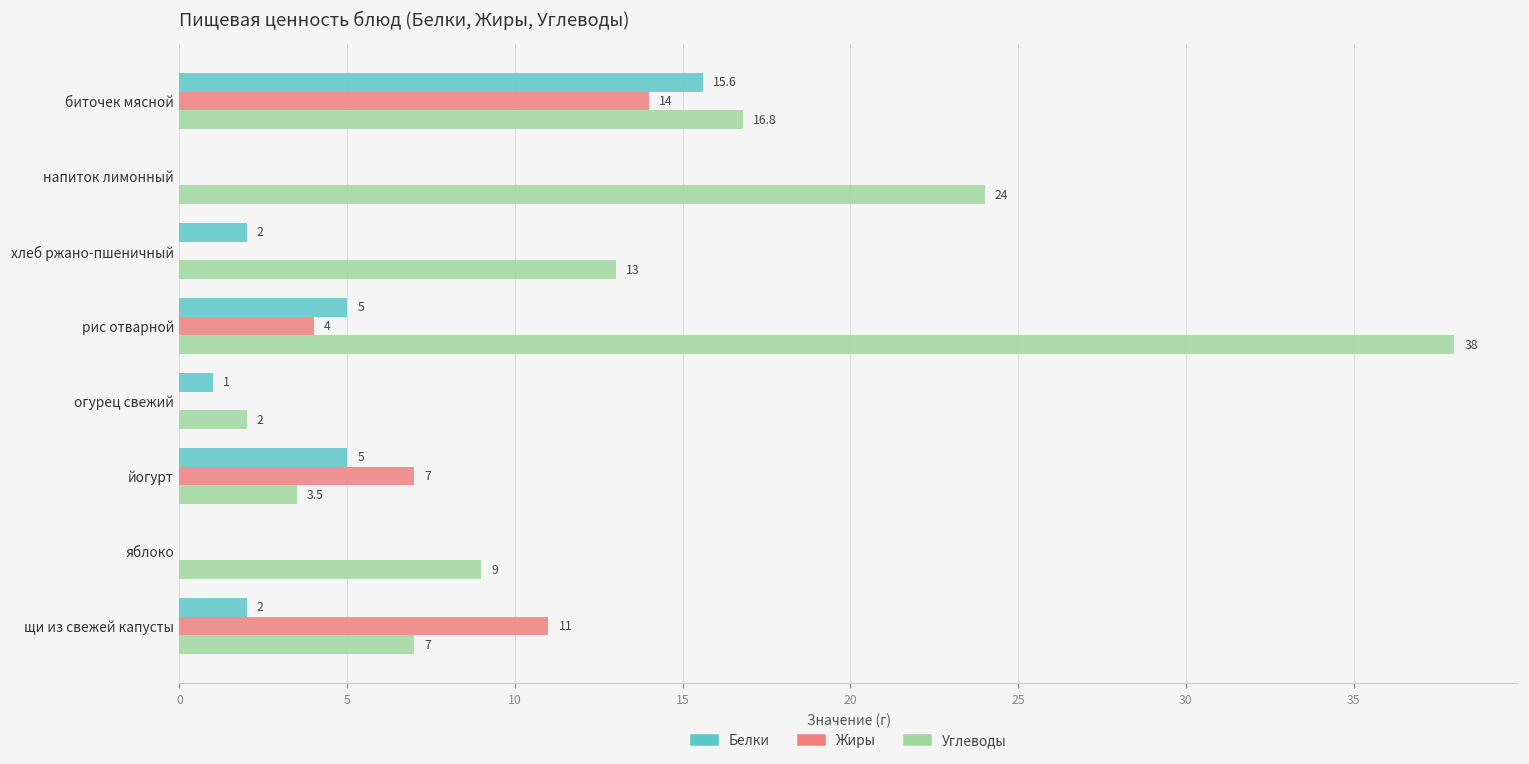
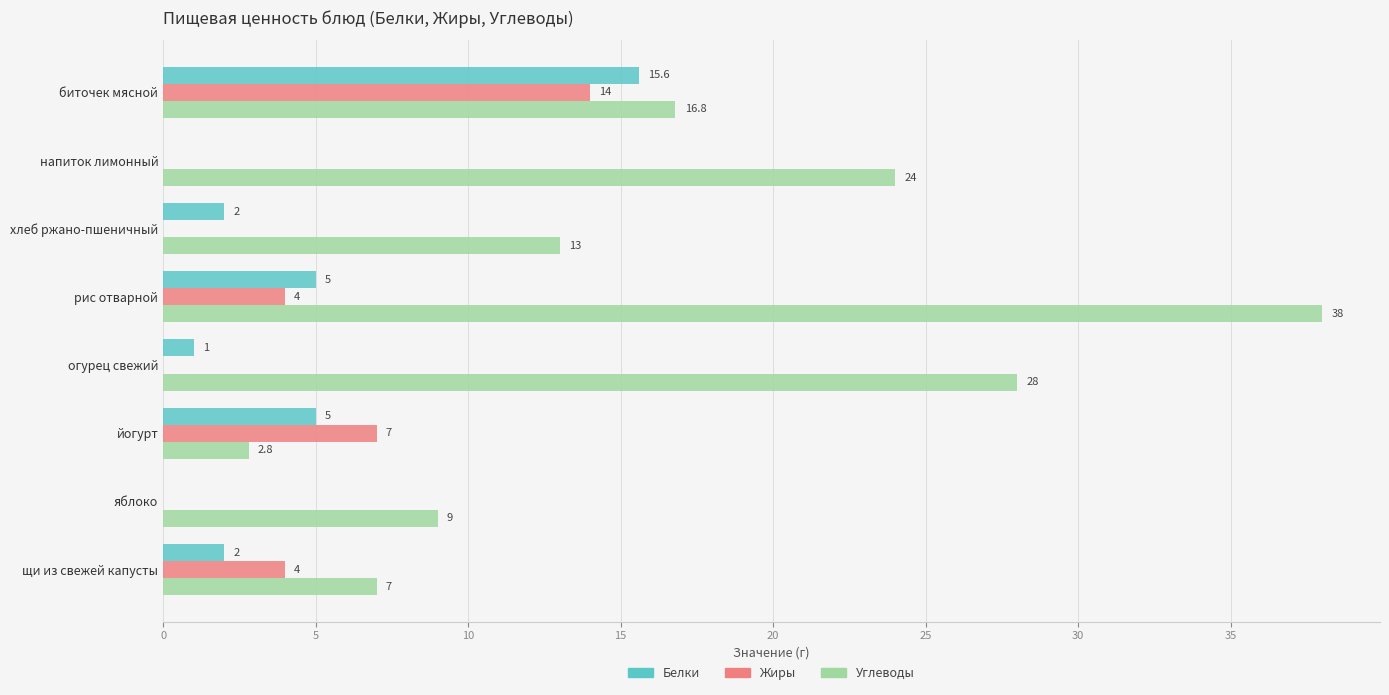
Углеводы, огурец свежий: 2 -> 28
Углеводы, йогурт: 3.5 -> 2.8
Жиры, щи из свежей капусты: 11 -> 4
